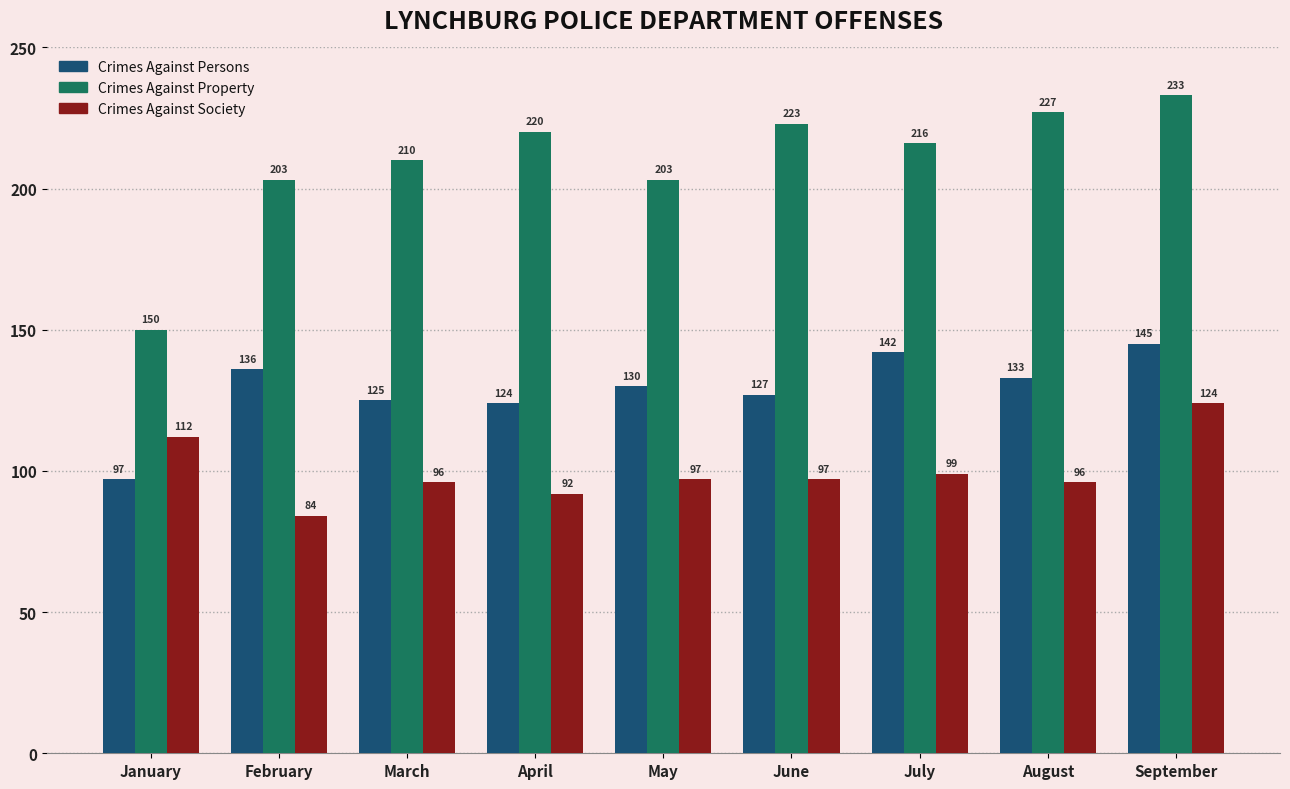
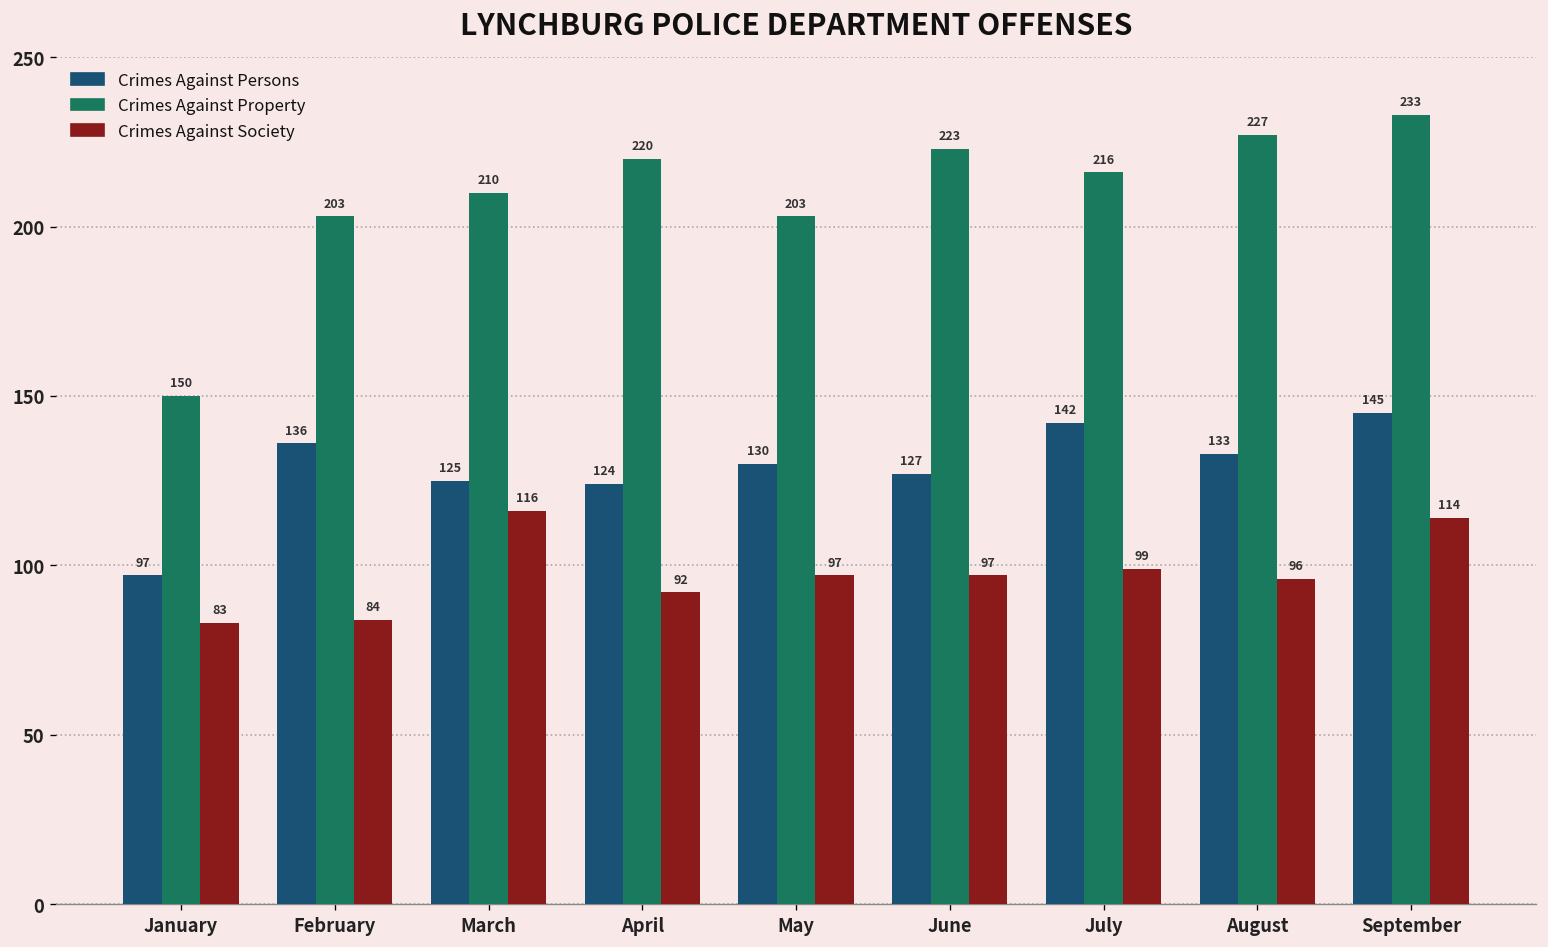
Crimes Against Society, January: 112 -> 83
Crimes Against Society, March: 96 -> 116
Crimes Against Society, September: 124 -> 114
